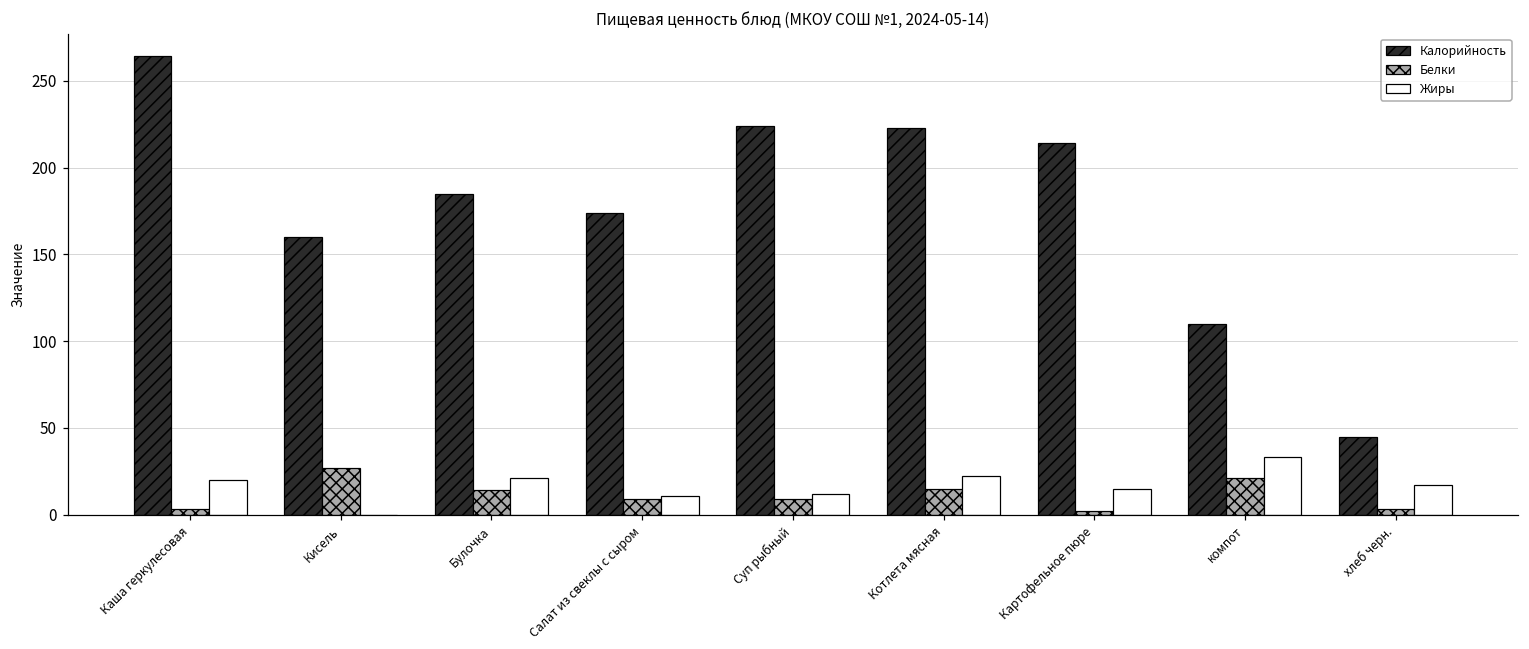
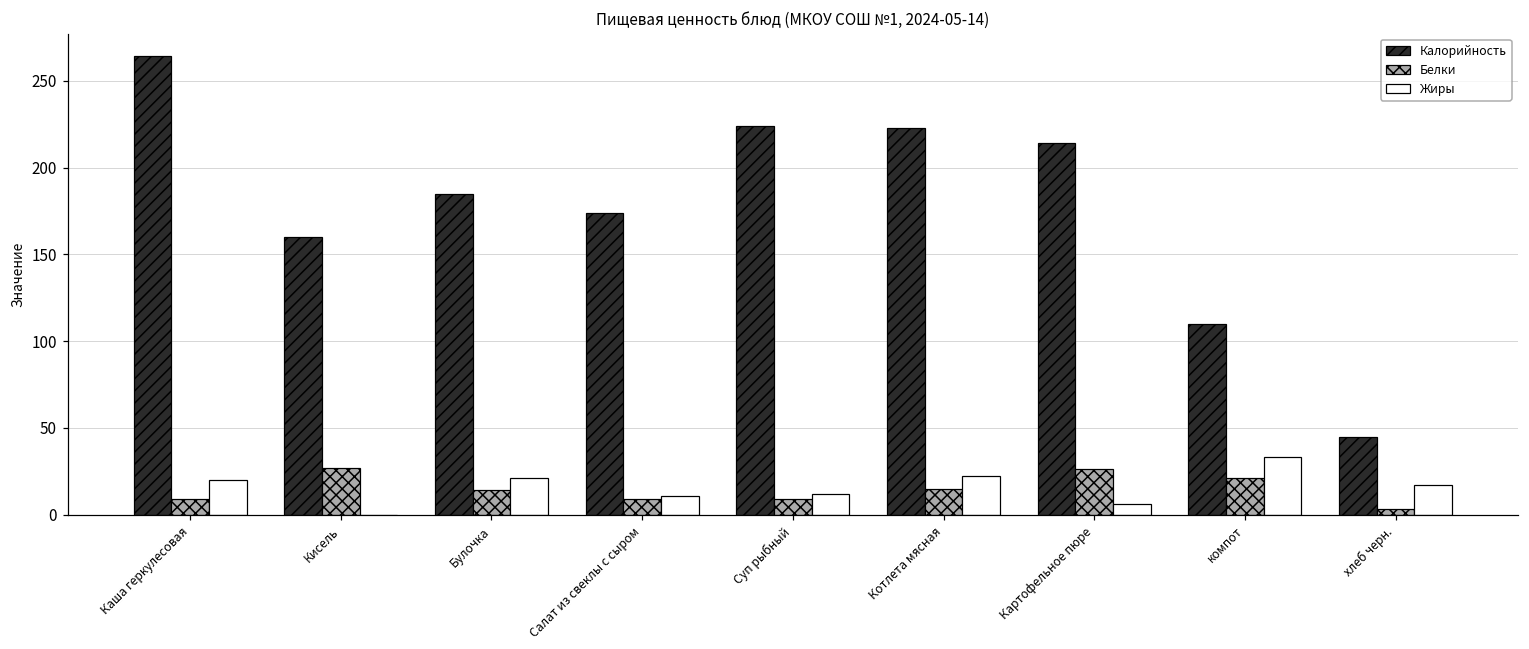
Белки, Каша геркулесовая: 3 -> 9
Белки, Картофельное пюре: 2 -> 26
Жиры, Картофельное пюре: 15 -> 6
